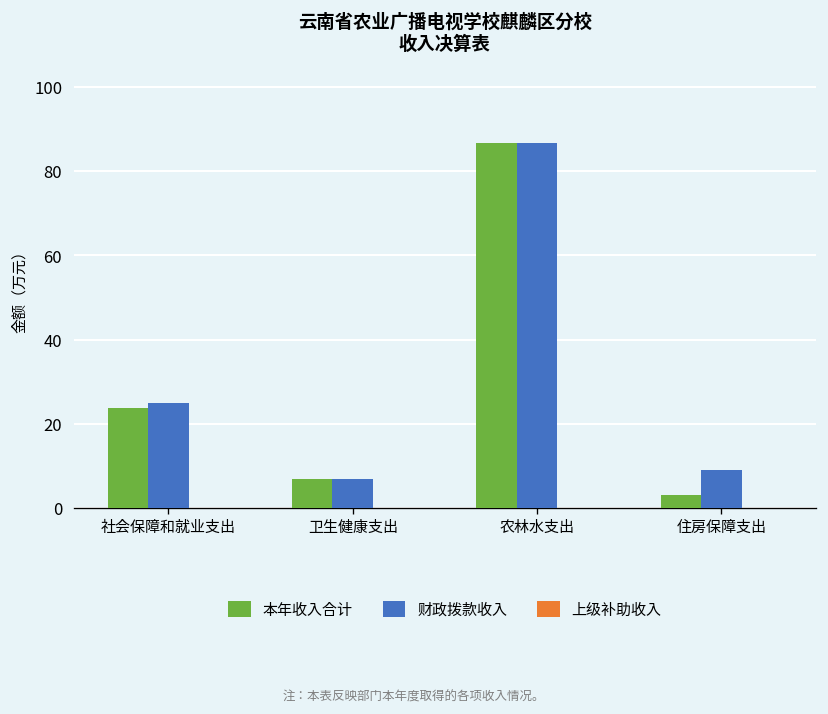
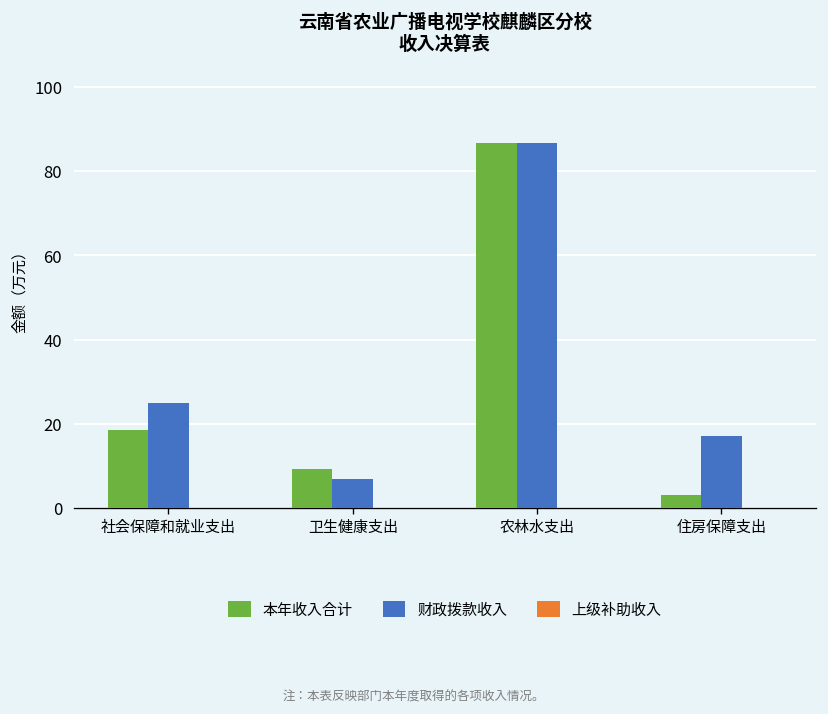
本年收入合计, 社会保障和就业支出: 24 -> 19
本年收入合计, 卫生健康支出: 7 -> 9
财政拨款收入, 住房保障支出: 9 -> 17
